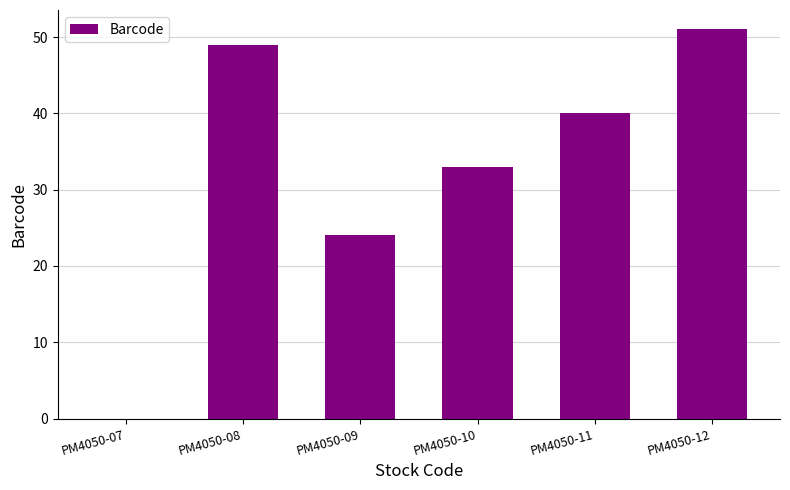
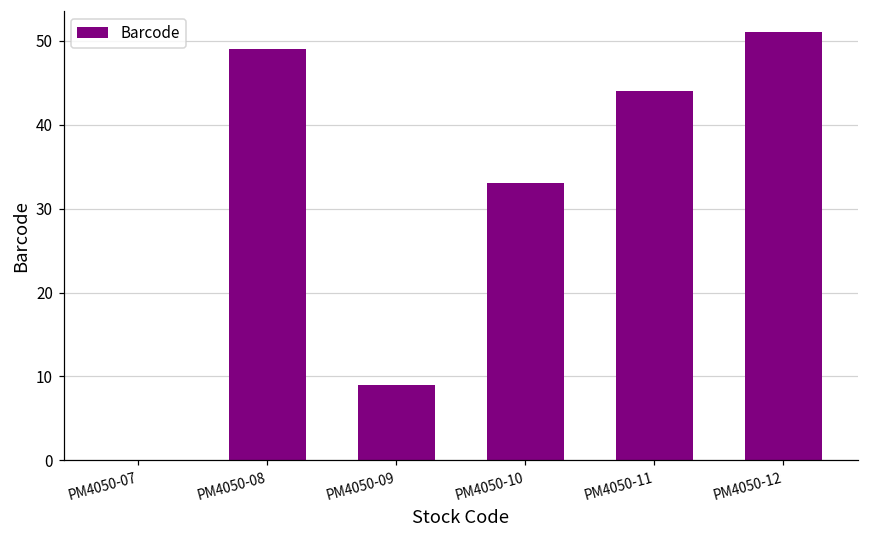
PM4050-09: 24 -> 9
PM4050-11: 40 -> 44
